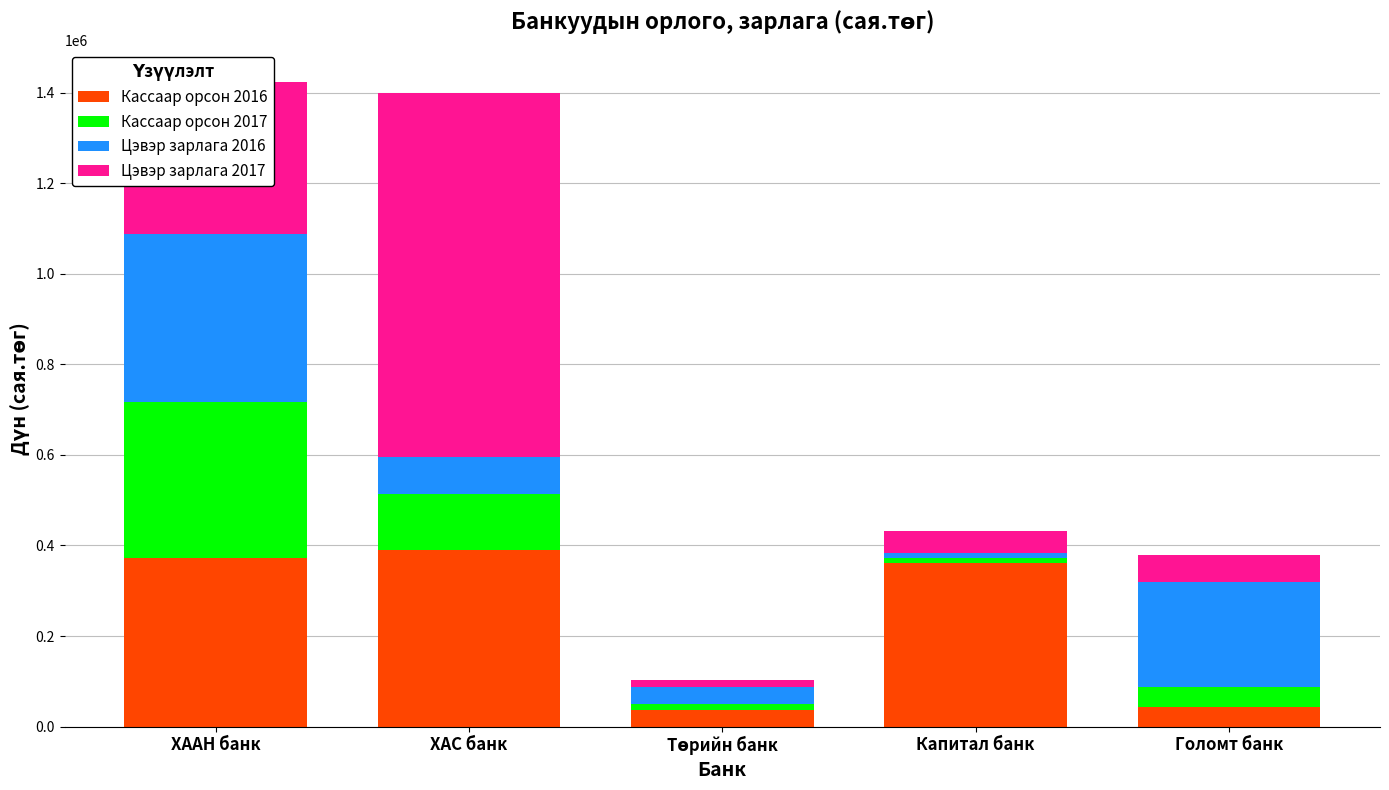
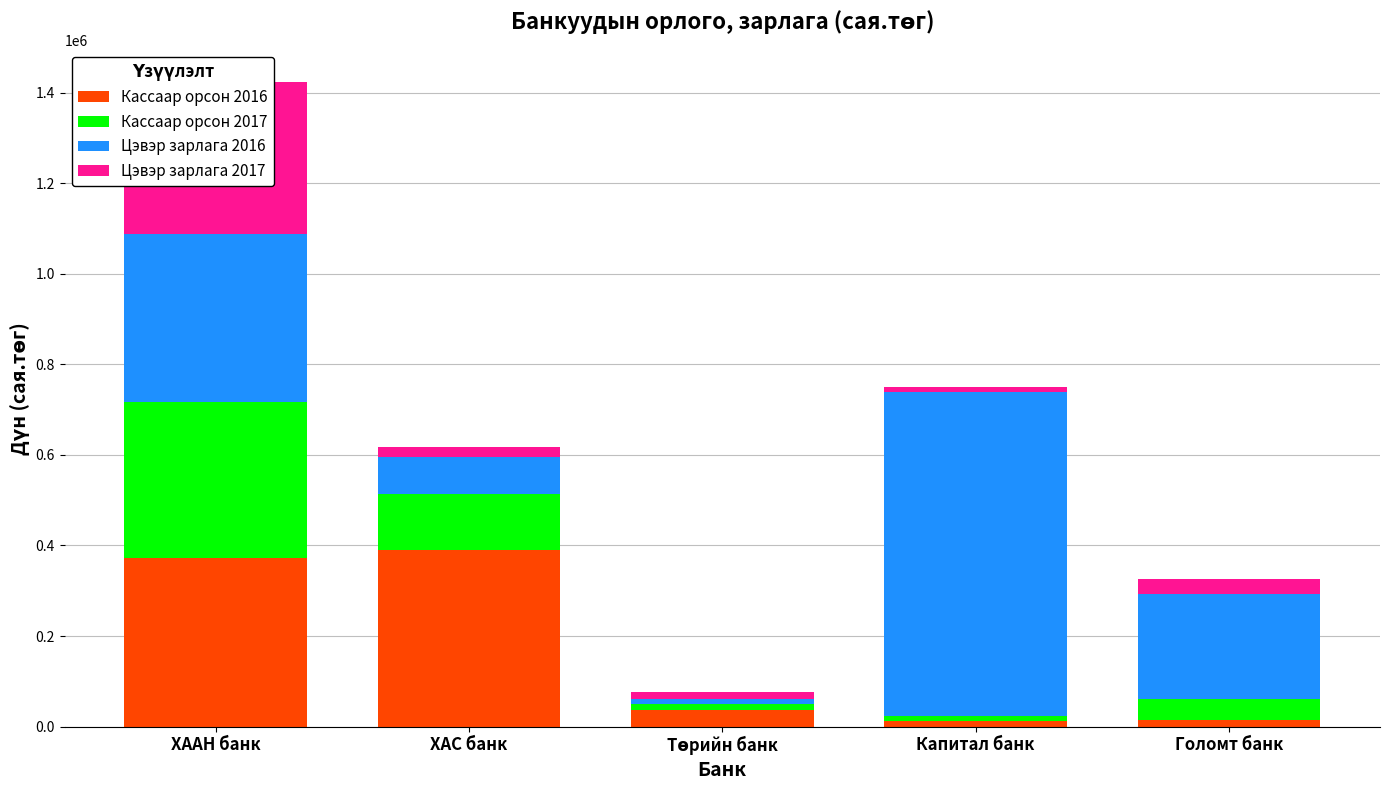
Цэвэр зарлага 2017, ХАС банк: 800000 -> 20000
Цэвэр зарлага 2016, Төрийн банк: 40000 -> 10000
Кассаар орсон 2016, Капитал банк: 360000 -> 10000
Цэвэр зарлага 2016, Капитал банк: 10000 -> 720000
Цэвэр зарлага 2017, Капитал банк: 50000 -> 10000
Кассаар орсон 2016, Голомт банк: 40000 -> 20000
Цэвэр зарлага 2017, Голомт банк: 60000 -> 30000
